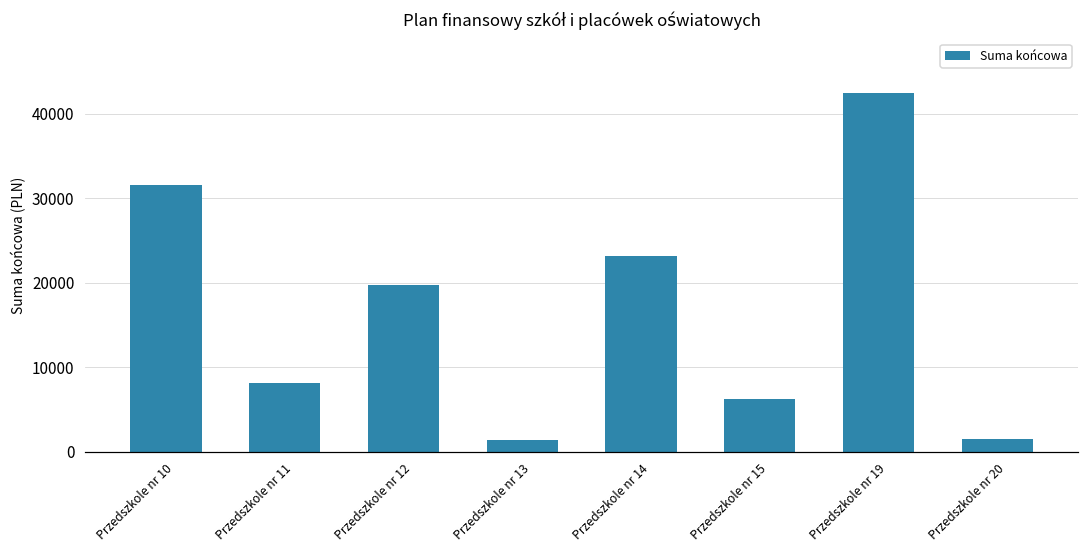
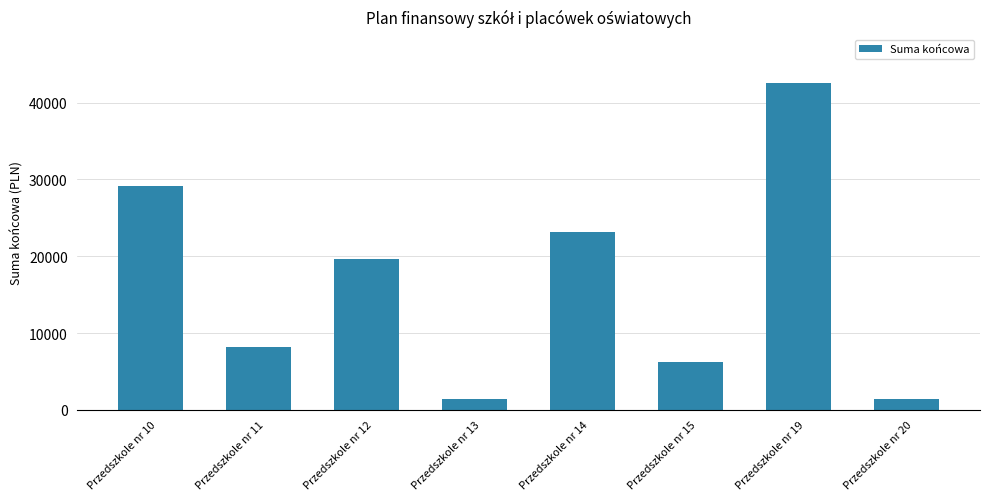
Przedszkole nr 10: 32000 -> 29000
